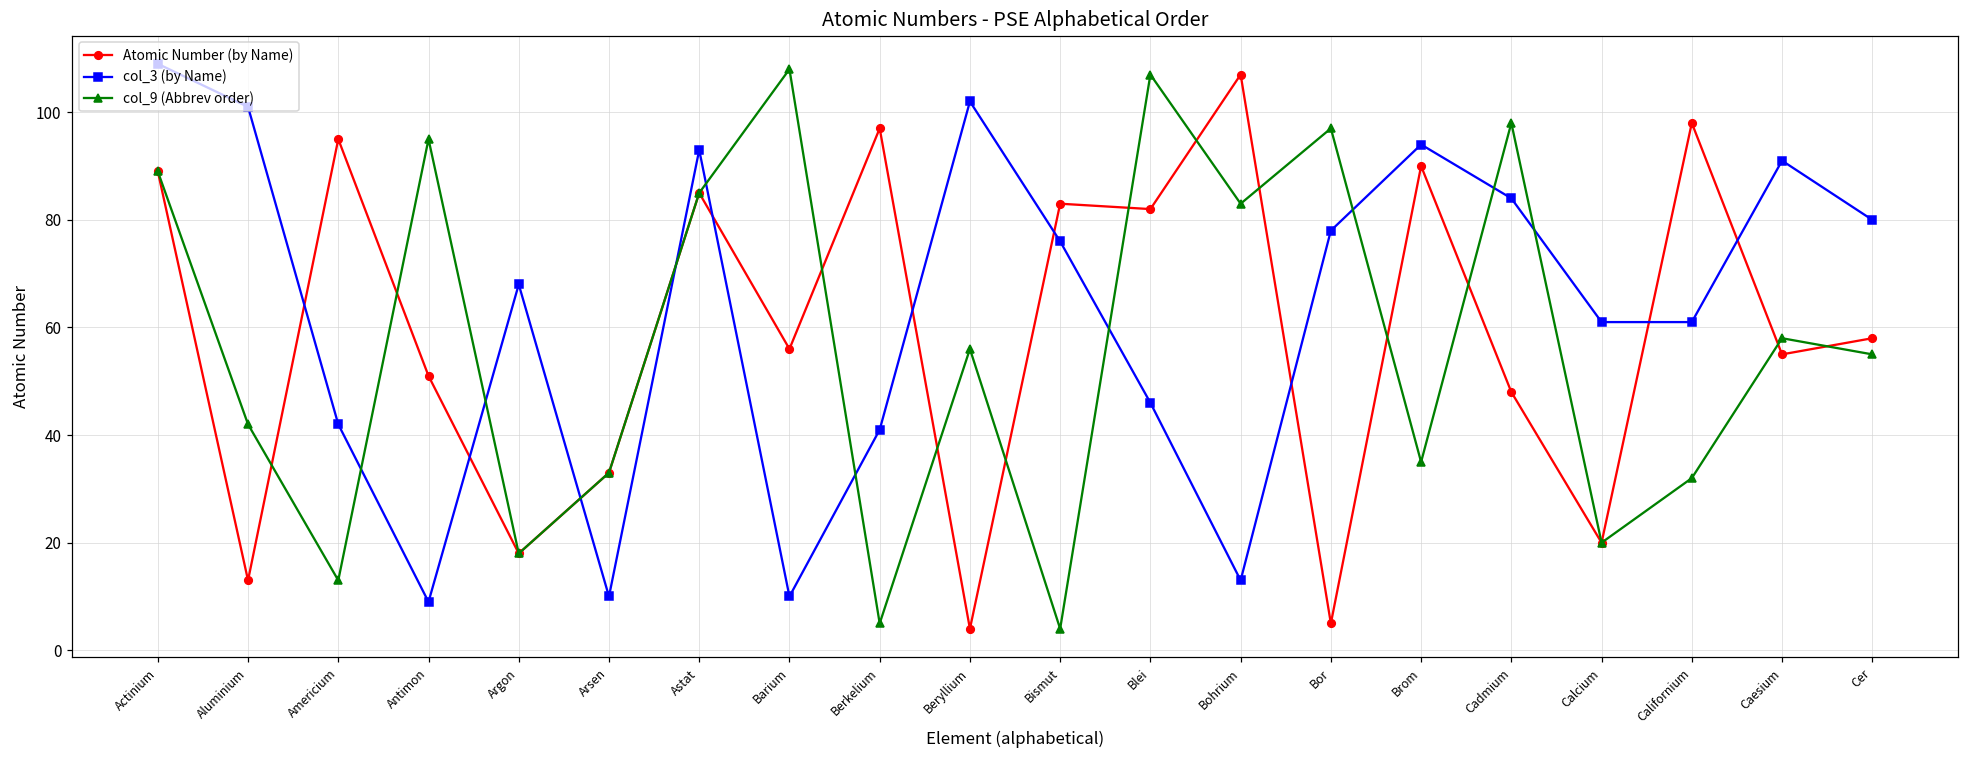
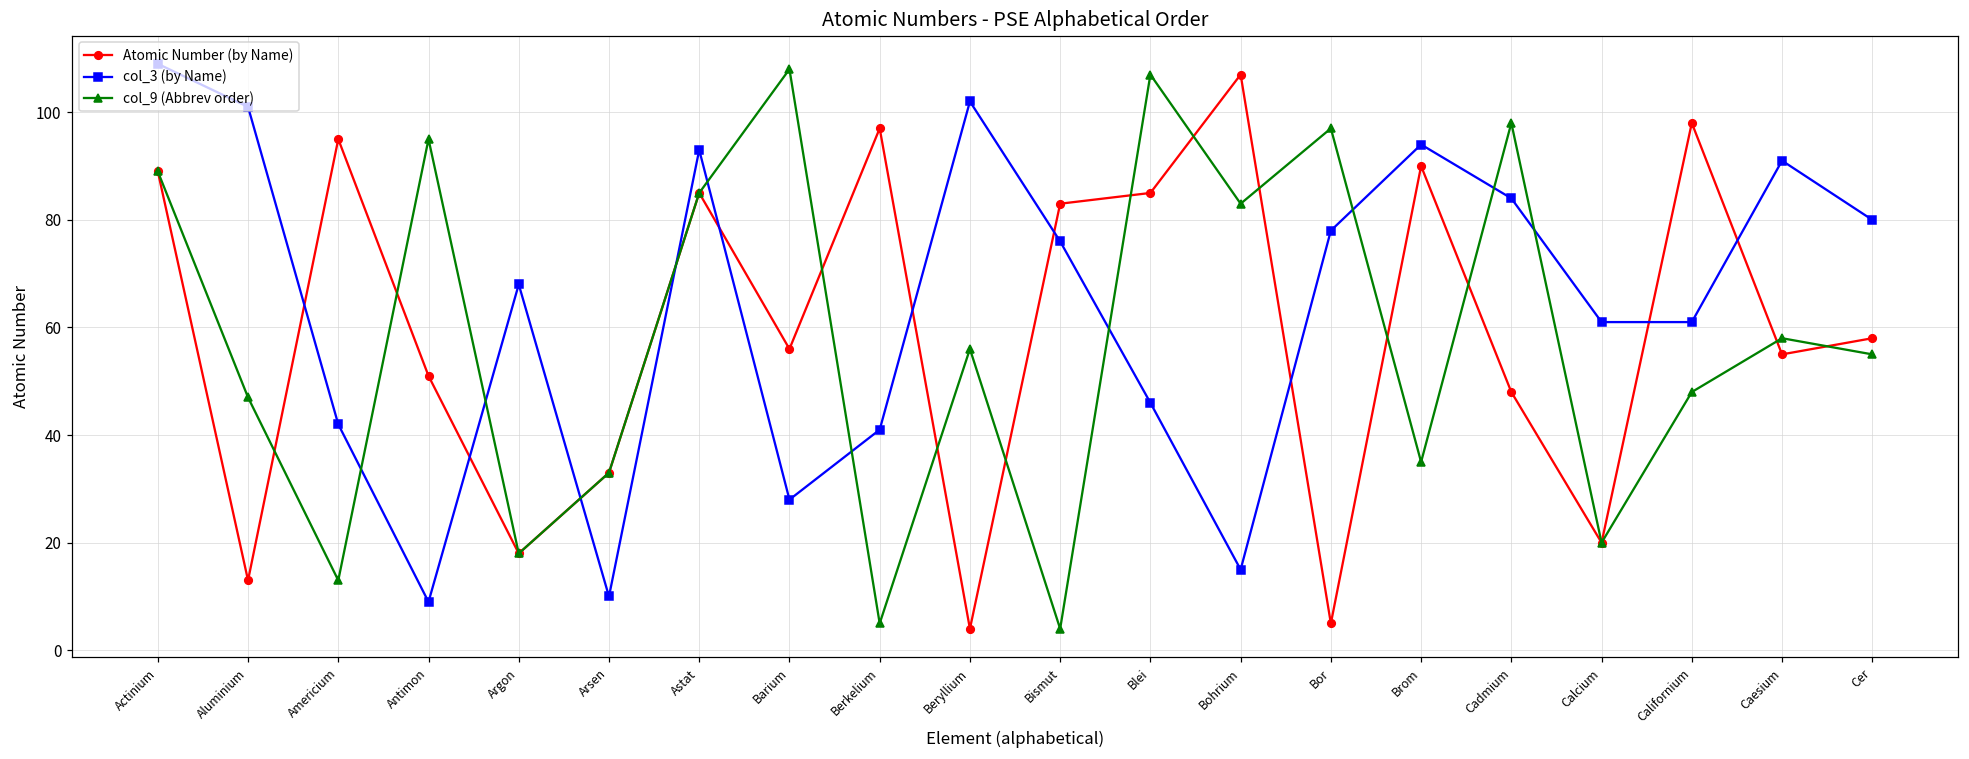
col_9 (Abbrev order), Aluminium: 42 -> 47
col_3 (by Name), Barium: 10 -> 28
Atomic Number (by Name), Blei: 82 -> 85
col_3 (by Name), Bohrium: 13 -> 15
col_9 (Abbrev order), Californium: 32 -> 48
